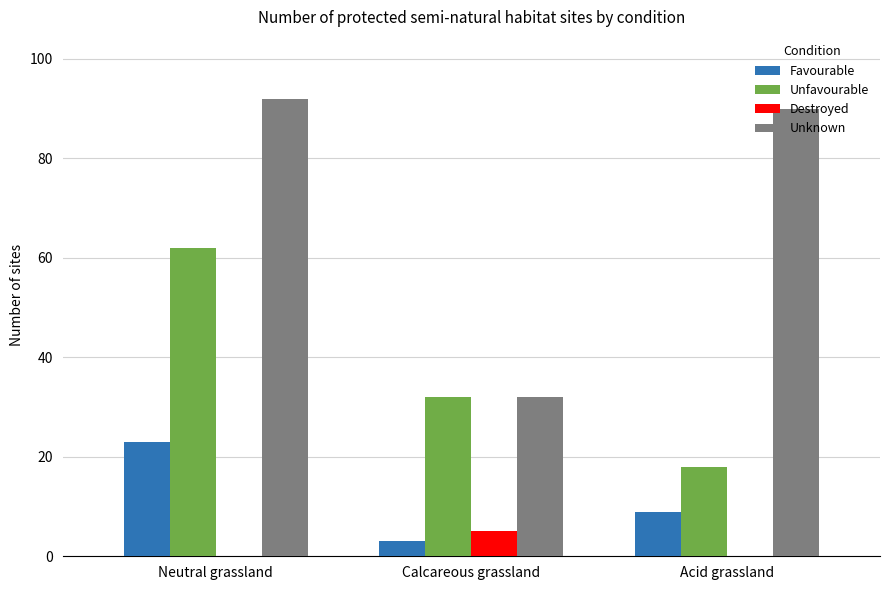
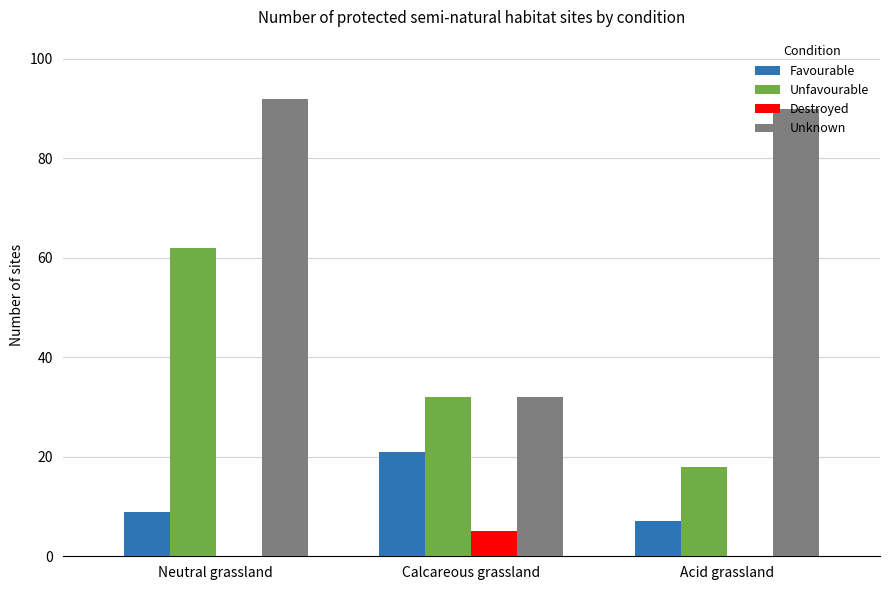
Favourable, Neutral grassland: 23 -> 9
Favourable, Calcareous grassland: 3 -> 21
Favourable, Acid grassland: 9 -> 7
